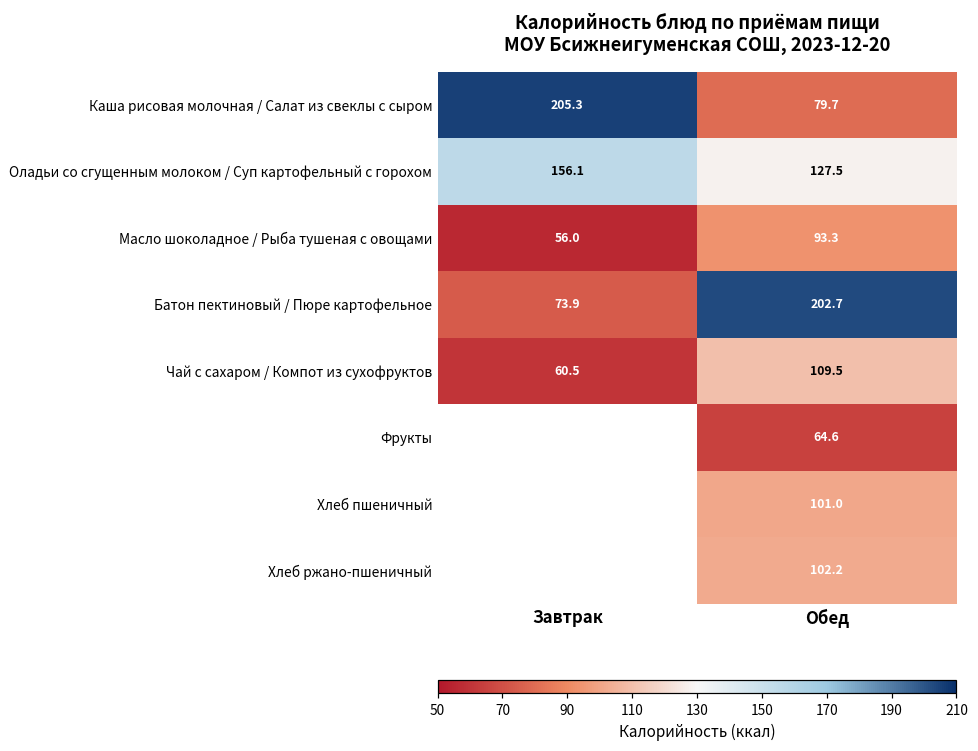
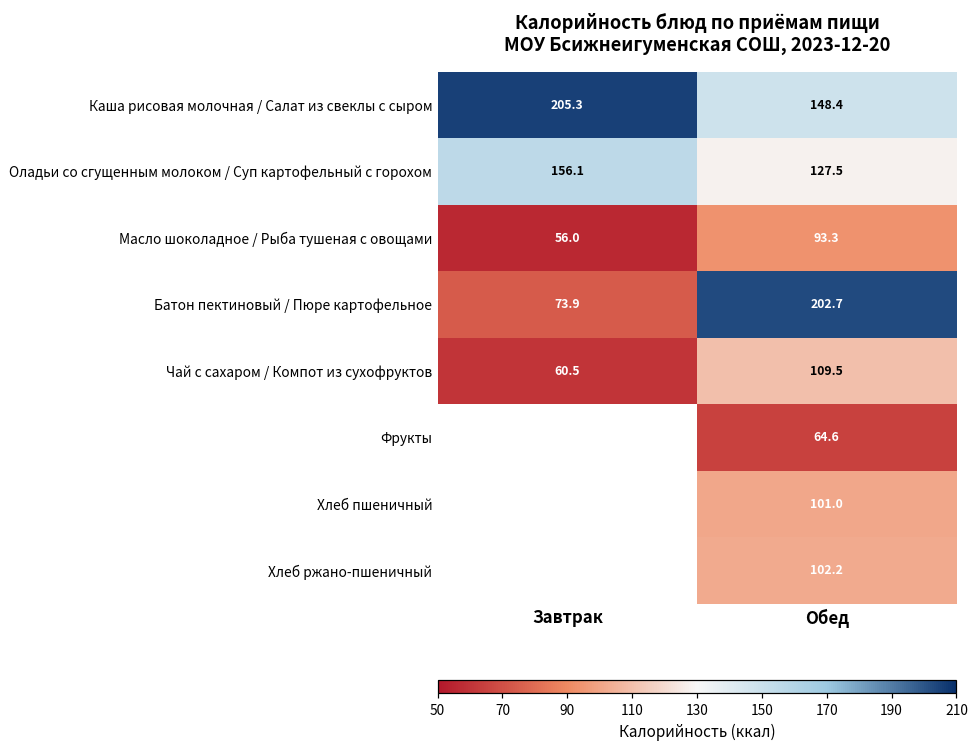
Каша рисовая молочная / Салат из свеклы с сыром, Обед: 79.7 -> 148.4
